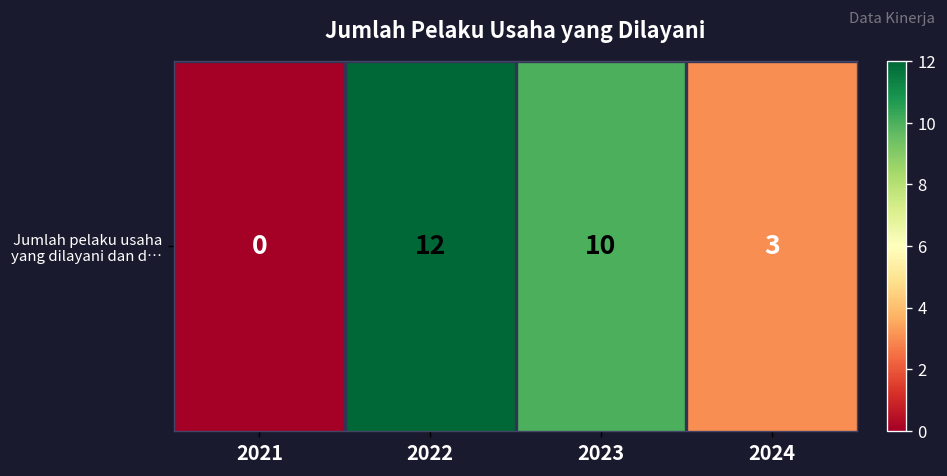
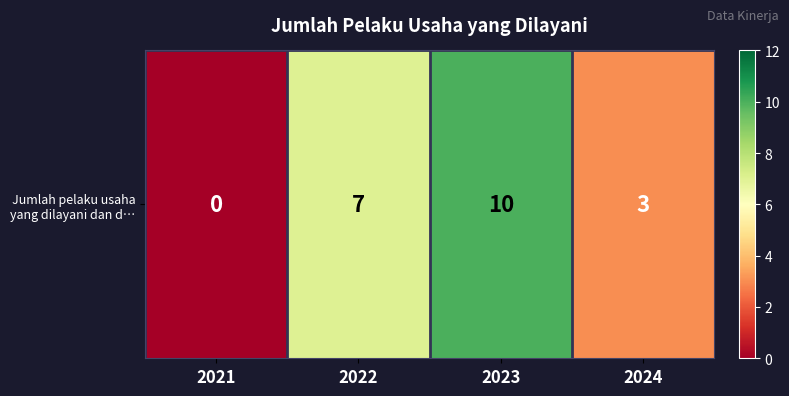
Jumlah pelaku usaha yang dilayani dan d…, 2022: 12 -> 7
